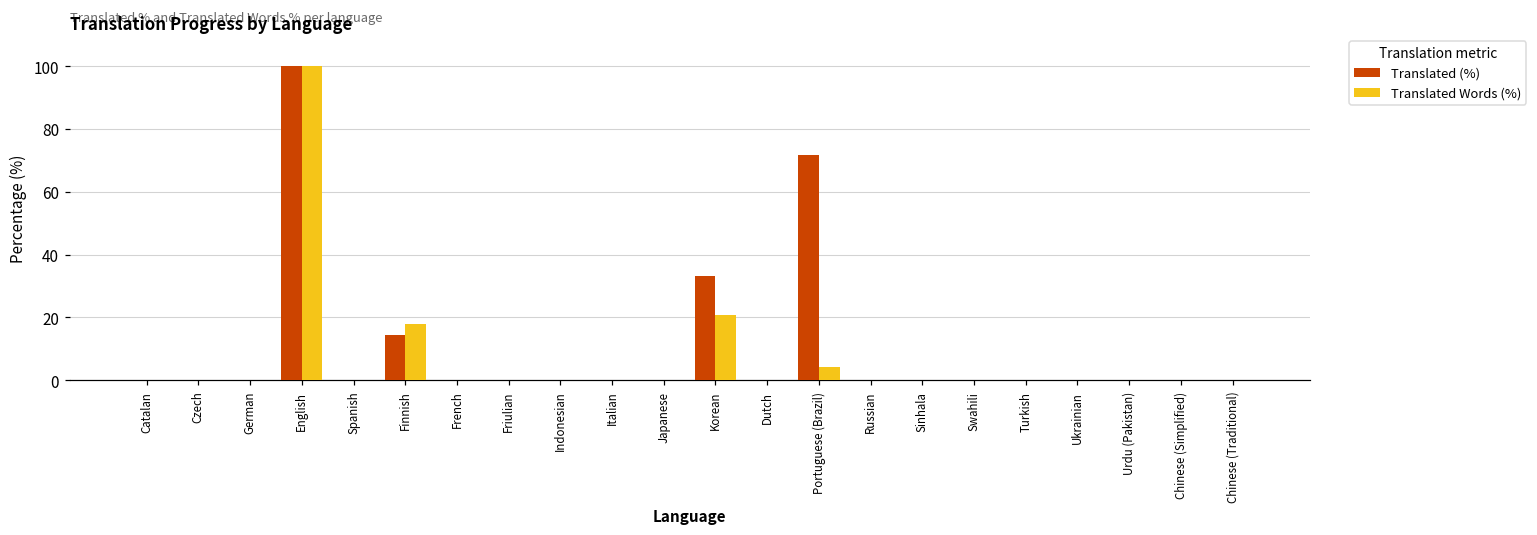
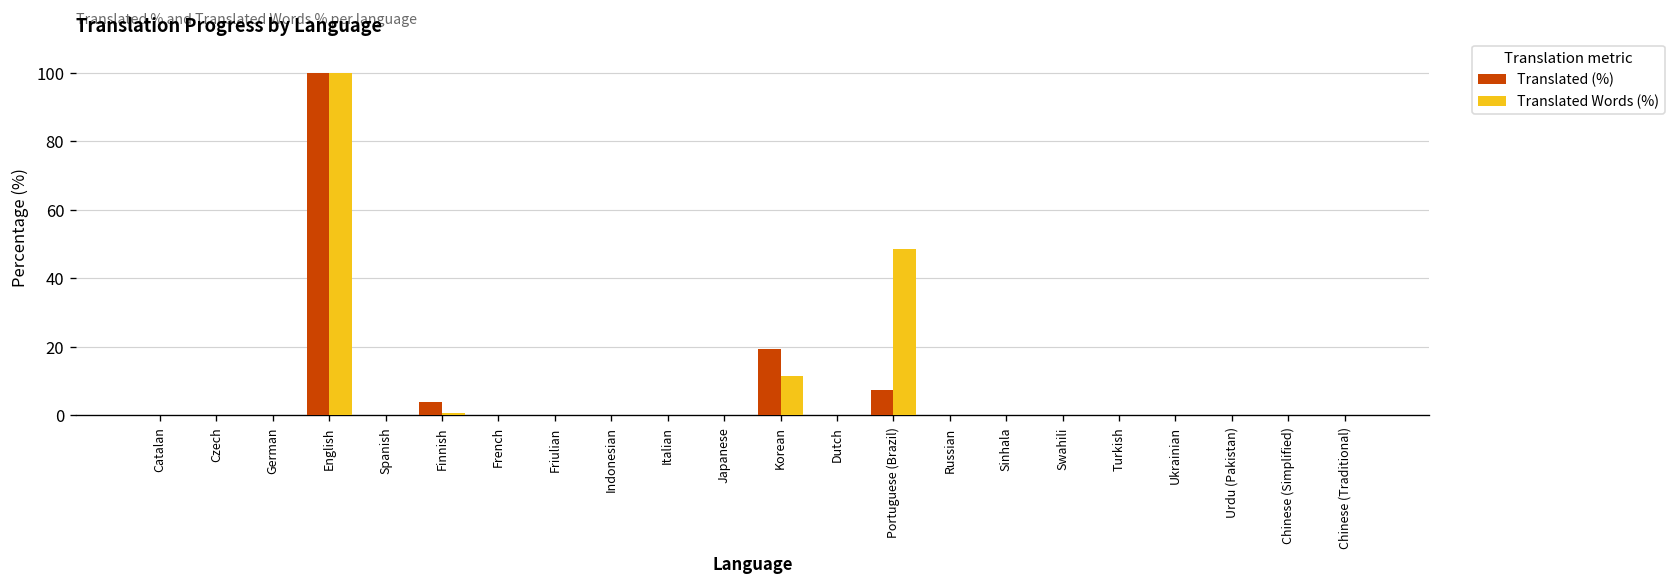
Translated (%), Finnish: 14 -> 4
Translated Words (%), Finnish: 18 -> 1
Translated (%), Korean: 33 -> 19
Translated Words (%), Korean: 21 -> 11
Translated (%), Portuguese (Brazil): 72 -> 7
Translated Words (%), Portuguese (Brazil): 4 -> 49
